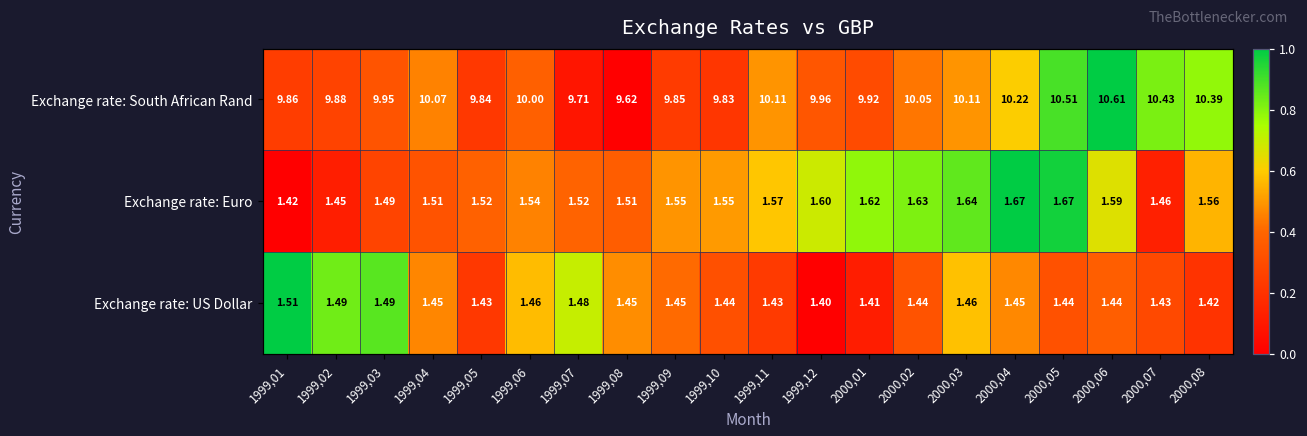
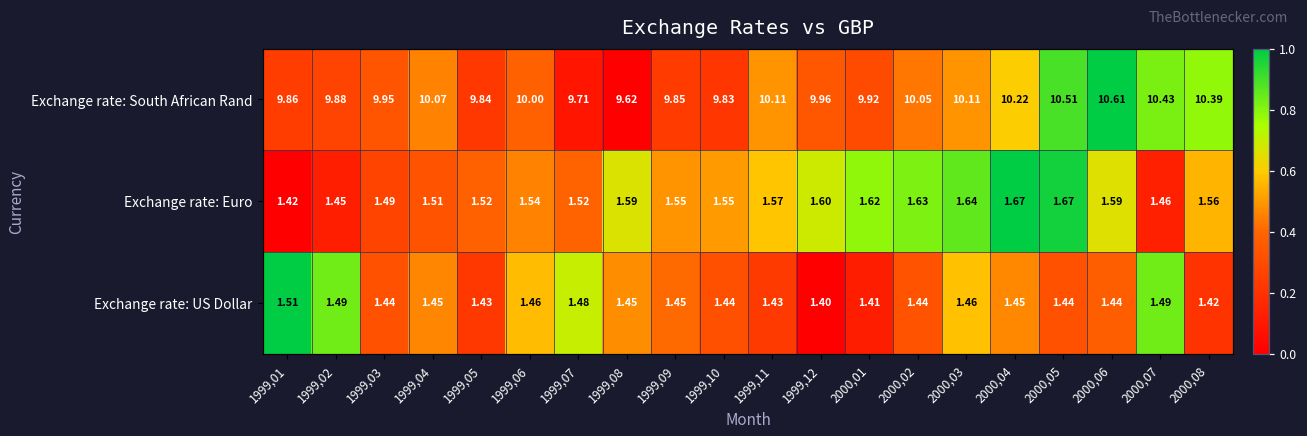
Exchange rate: Euro, 1999,08: 1.51 -> 1.59
Exchange rate: US Dollar, 1999,03: 1.49 -> 1.44
Exchange rate: US Dollar, 2000,07: 1.43 -> 1.49
